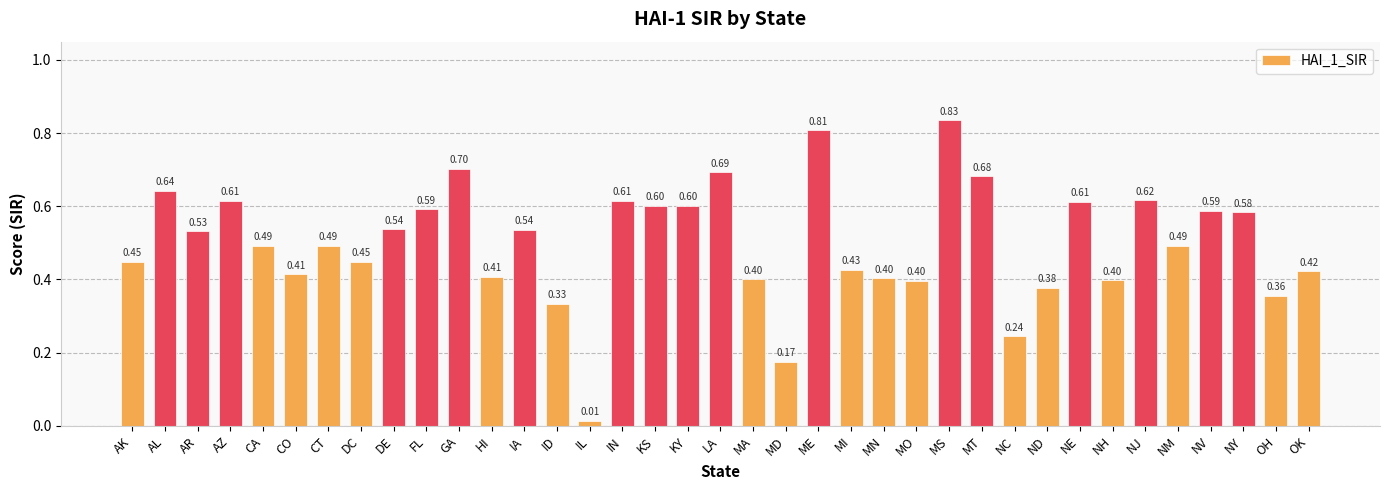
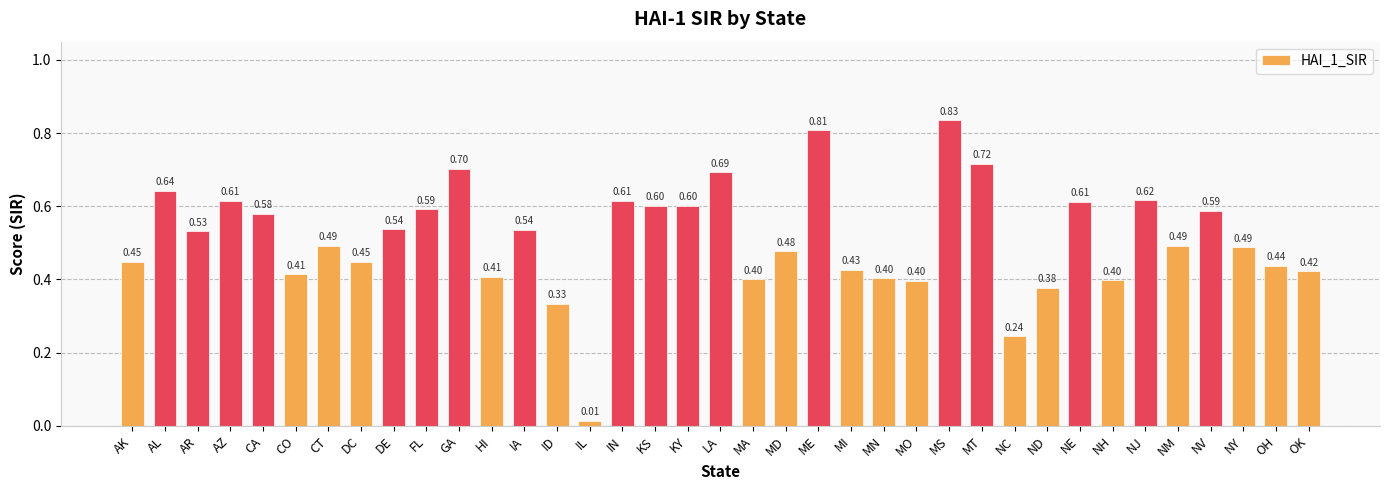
CA: 0.49 -> 0.58
MD: 0.17 -> 0.48
MT: 0.68 -> 0.72
NY: 0.58 -> 0.49
OH: 0.36 -> 0.44
